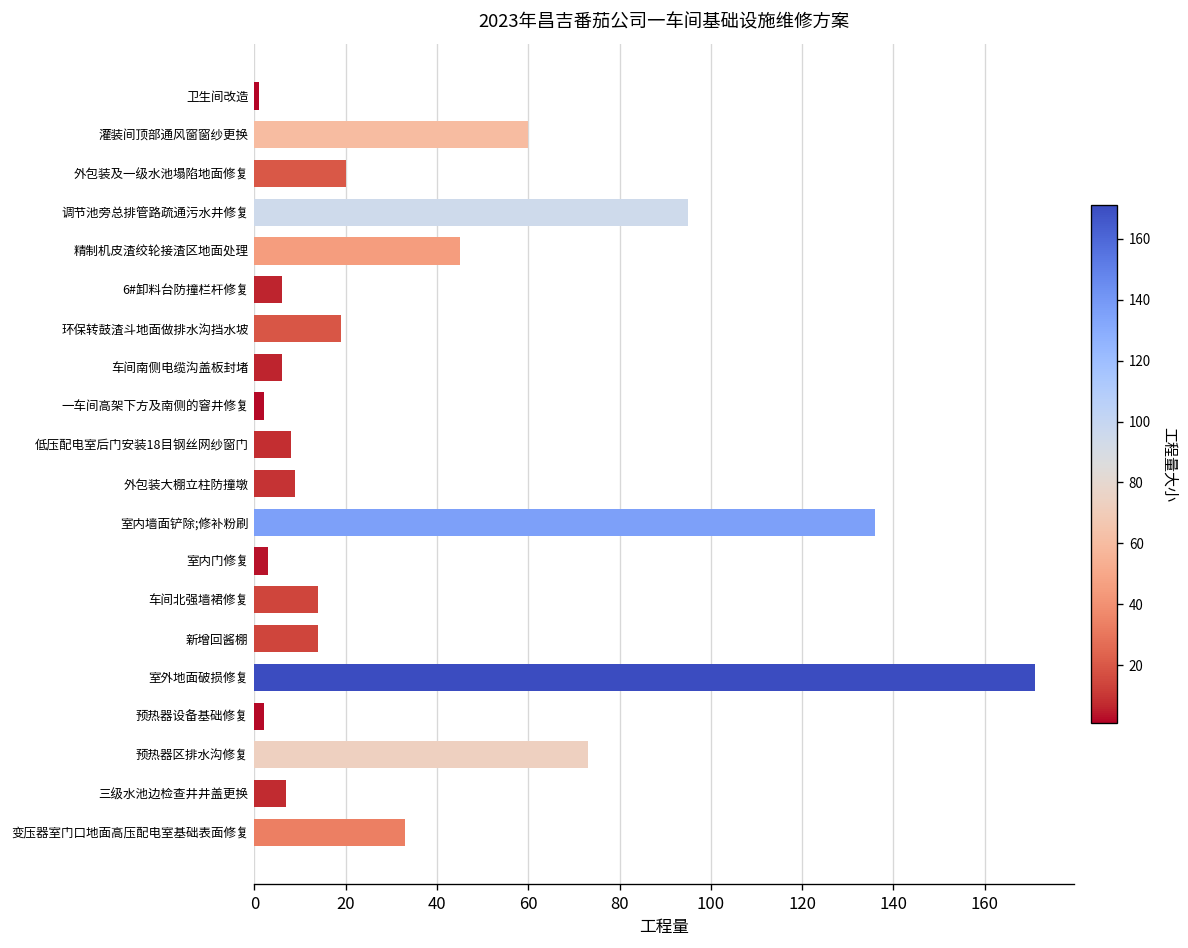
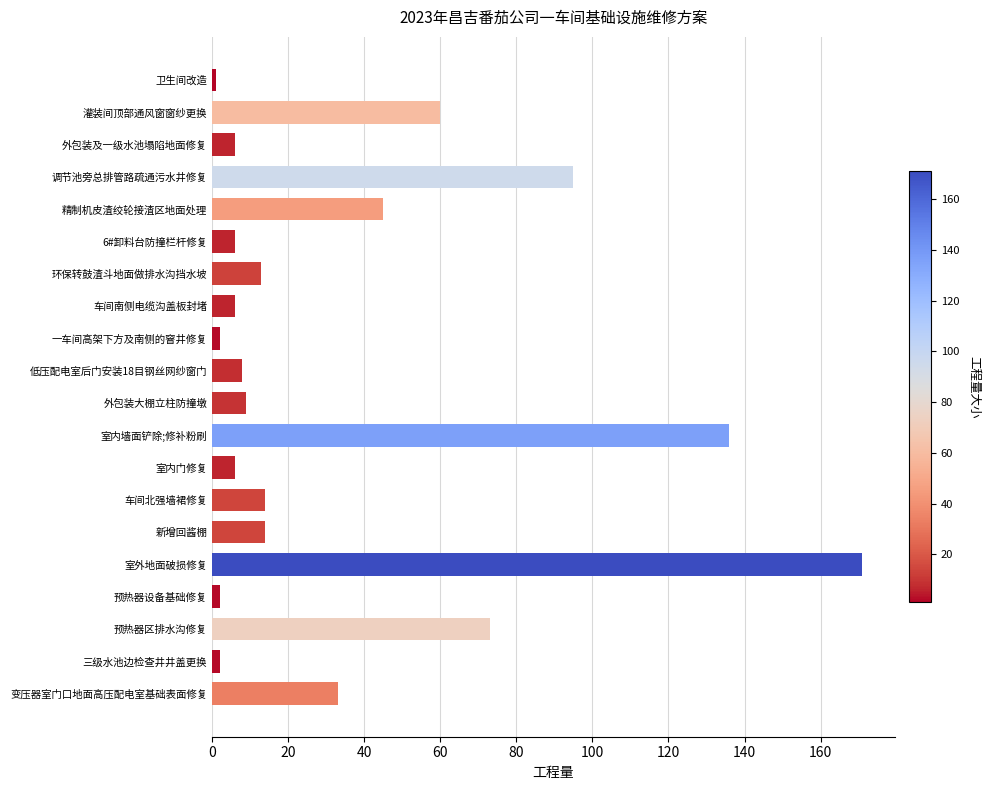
外包装及一级水池塌陷地面修复: 20 -> 6
环保转鼓渣斗地面做排水沟挡水坡: 19 -> 13
室内门修复: 3 -> 6
三级水池边检查井井盖更换: 7 -> 2
